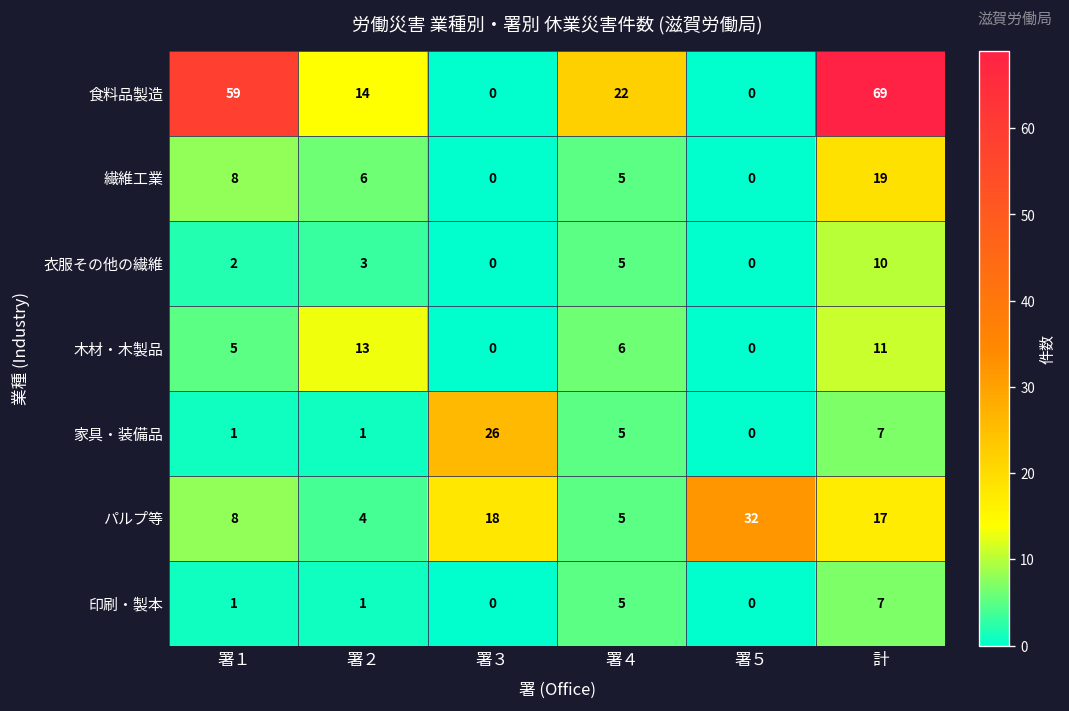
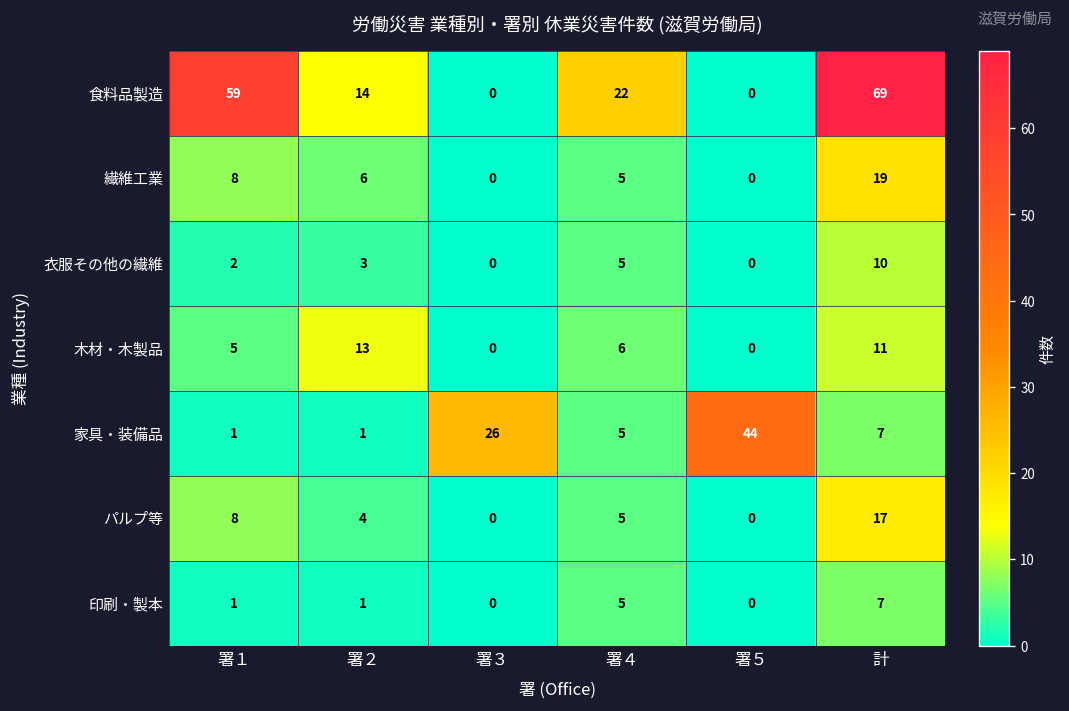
家具・装備品, 署５: 0 -> 44
パルプ等, 署３: 18 -> 0
パルプ等, 署５: 32 -> 0
